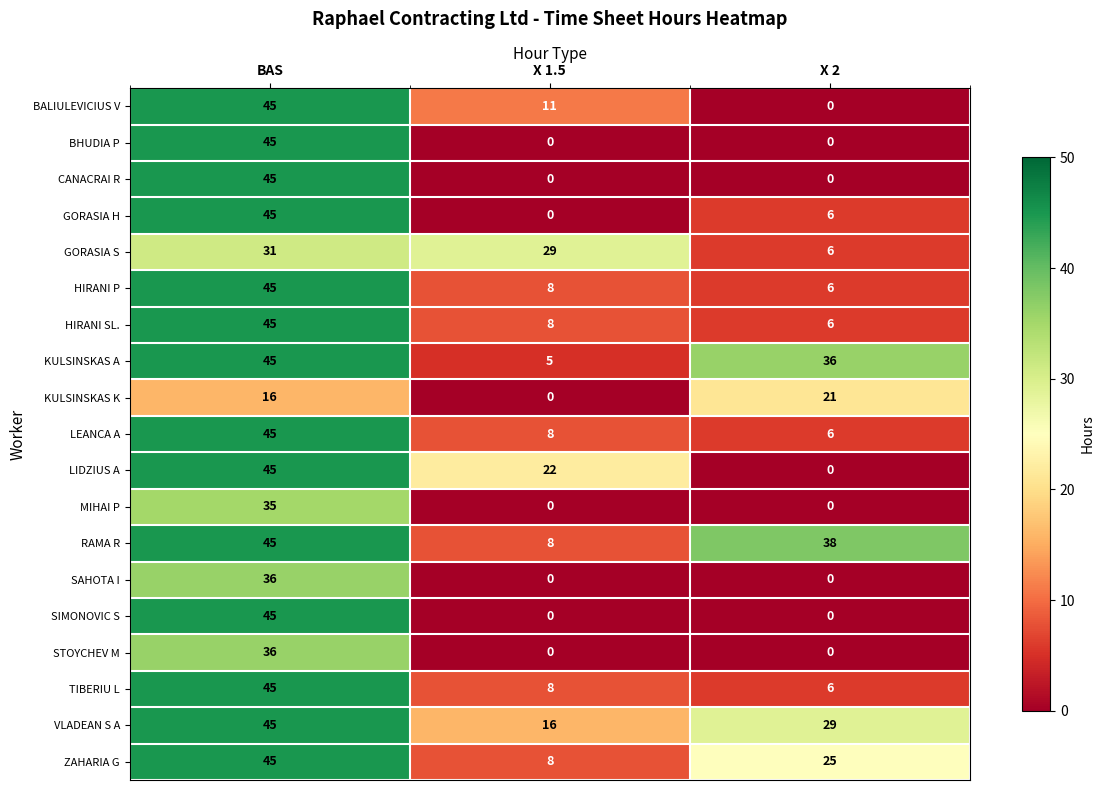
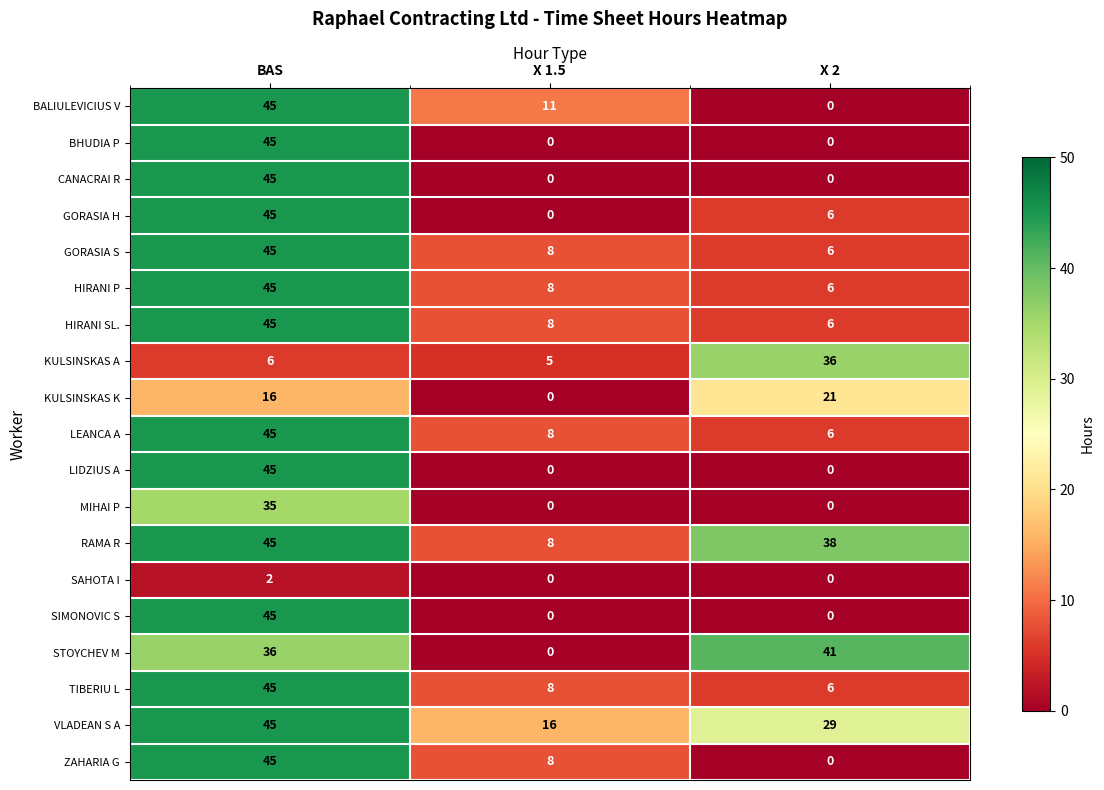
GORASIA S, BAS: 31 -> 45
GORASIA S, X 1.5: 29 -> 8
KULSINSKAS A, BAS: 45 -> 6
LIDZIUS A, X 1.5: 22 -> 0
SAHOTA I, BAS: 36 -> 2
STOYCHEV M, X 2: 0 -> 41
ZAHARIA G, X 2: 25 -> 0
